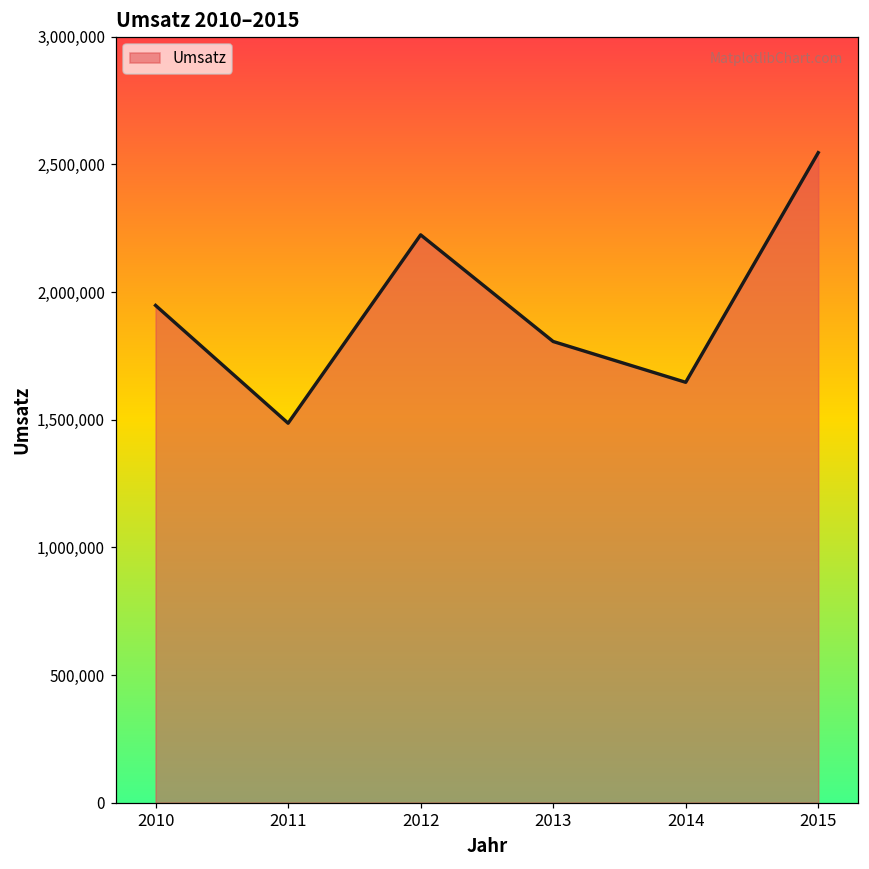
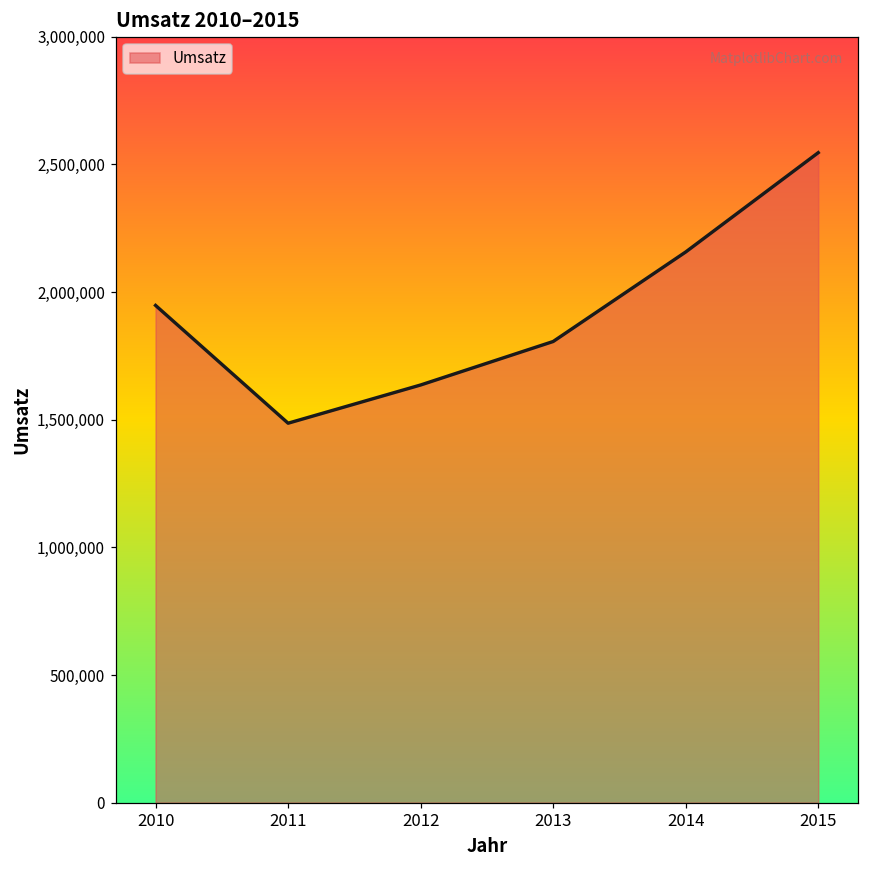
2012: 2,220,000 -> 1,640,000
2014: 1,650,000 -> 2,160,000
